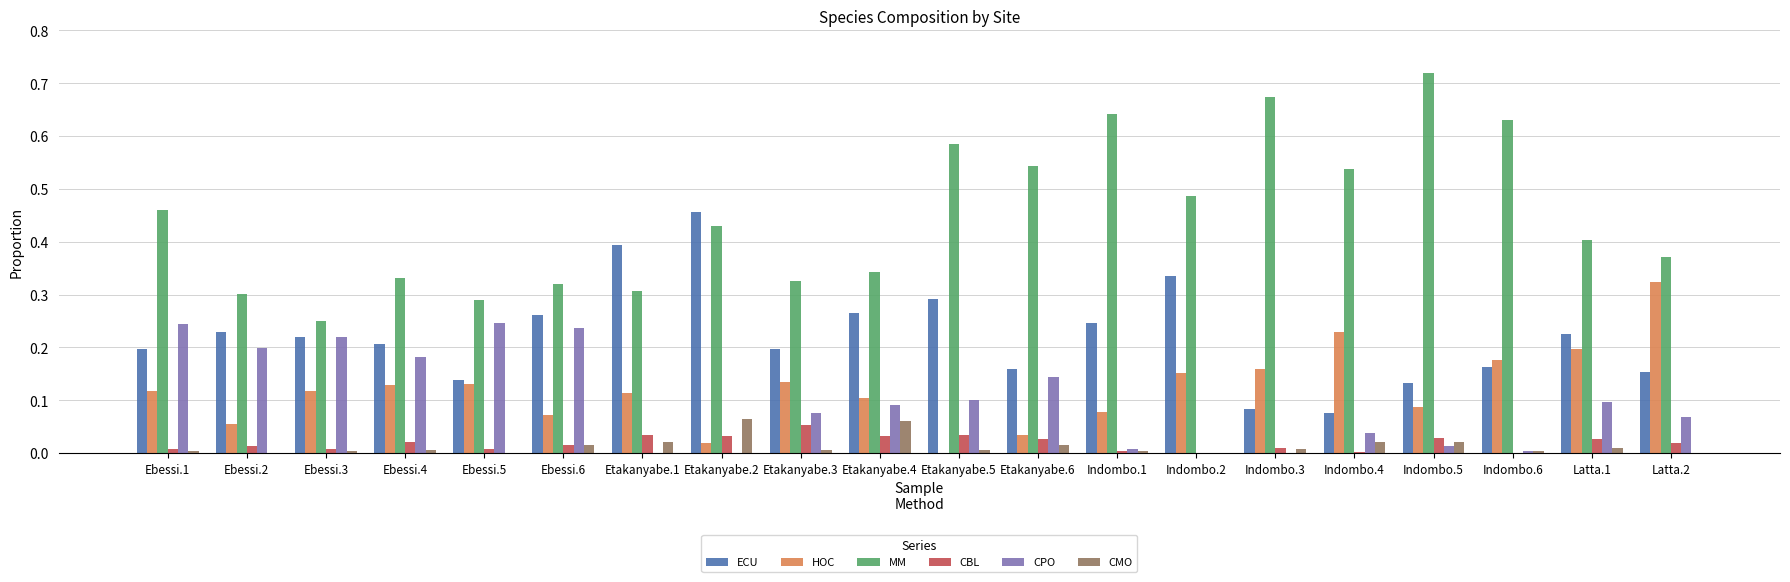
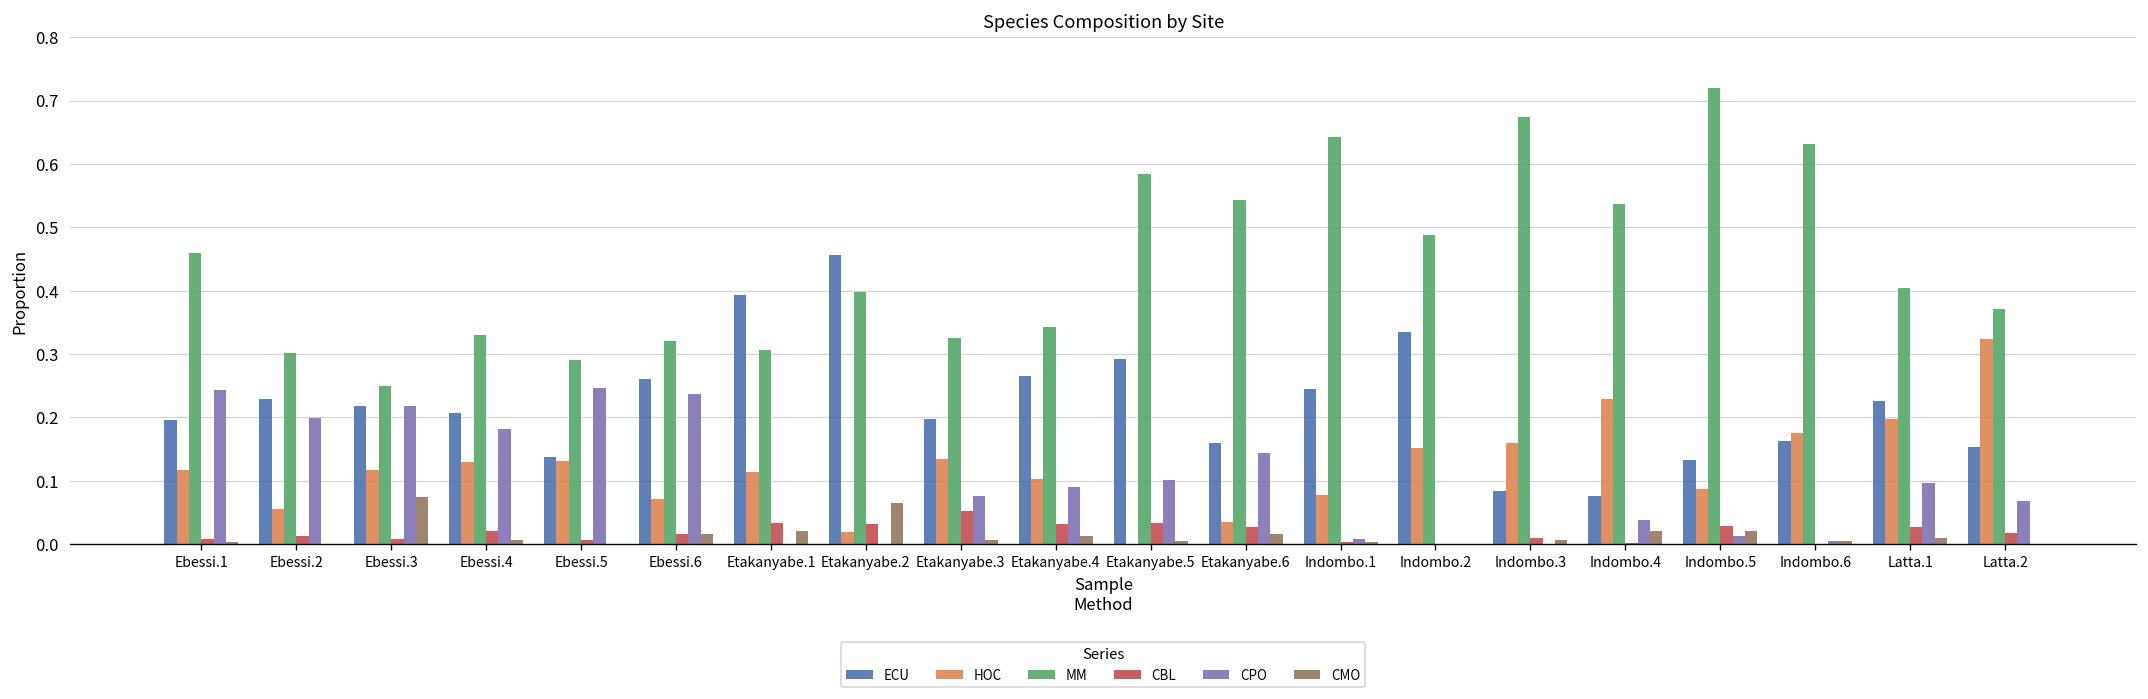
CMO, Ebessi.3: 0.00 -> 0.07
MM, Etakanyabe.2: 0.43 -> 0.40
CMO, Etakanyabe.4: 0.06 -> 0.01
